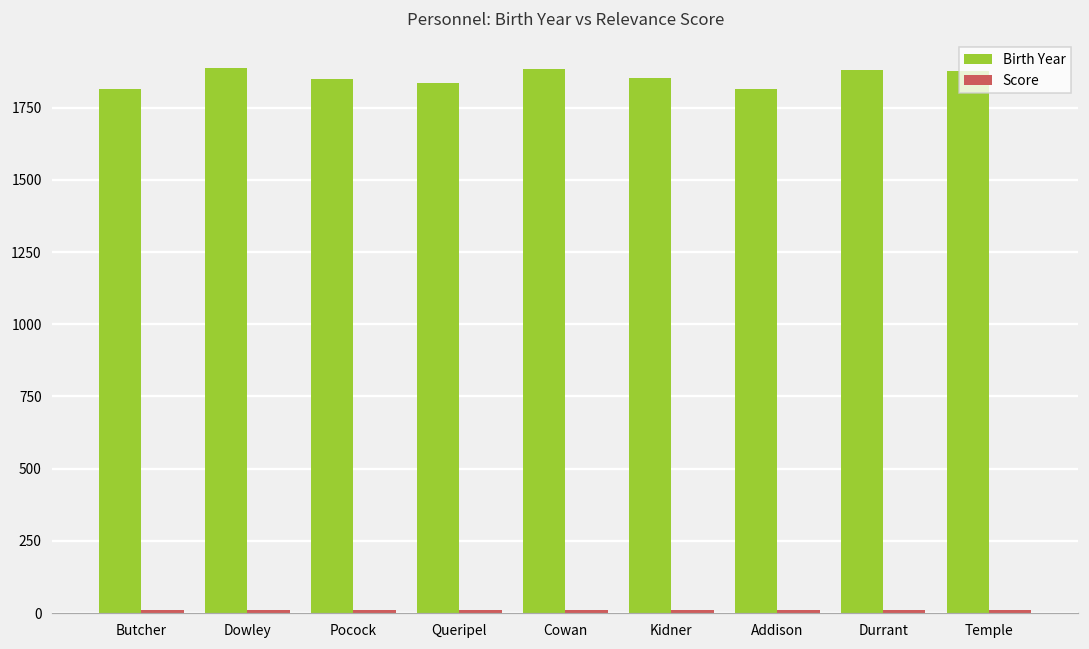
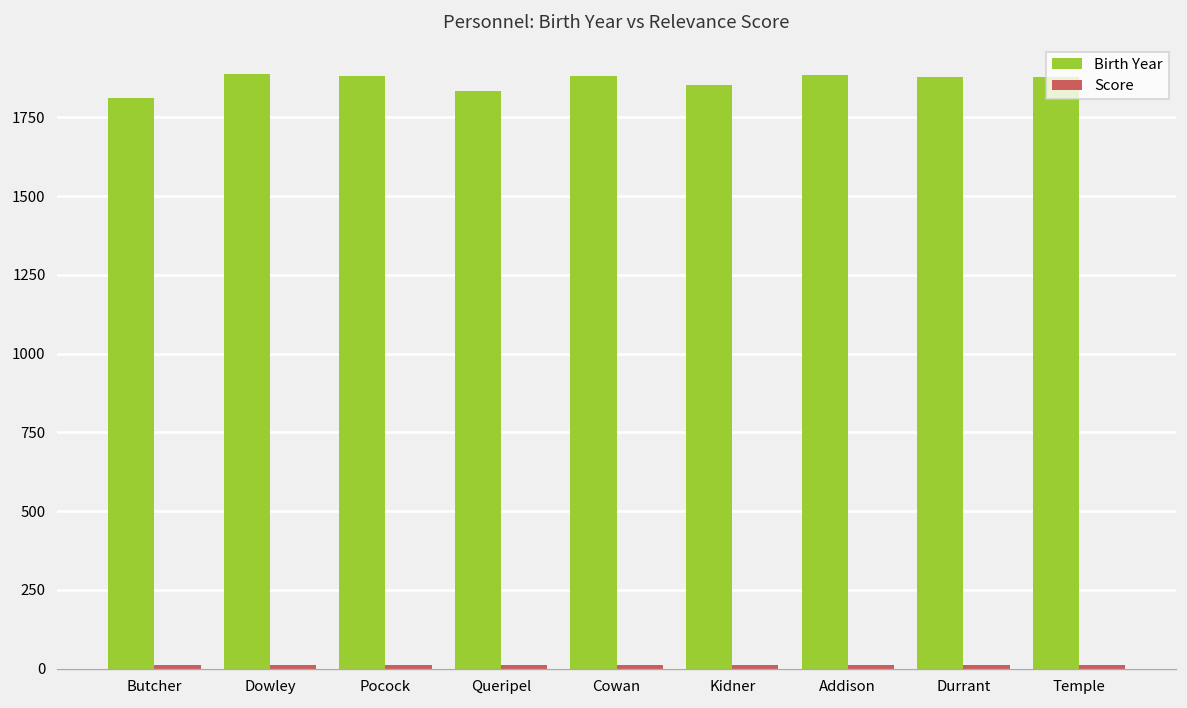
Birth Year, Pocock: 1850 -> 1880
Birth Year, Addison: 1810 -> 1890
